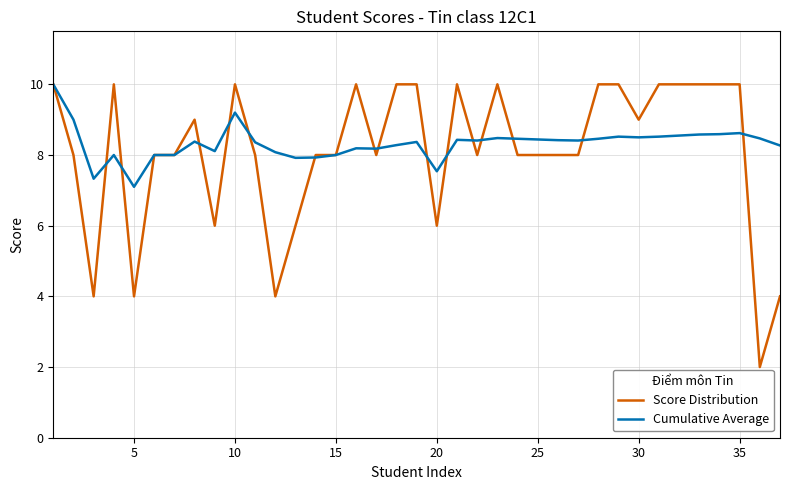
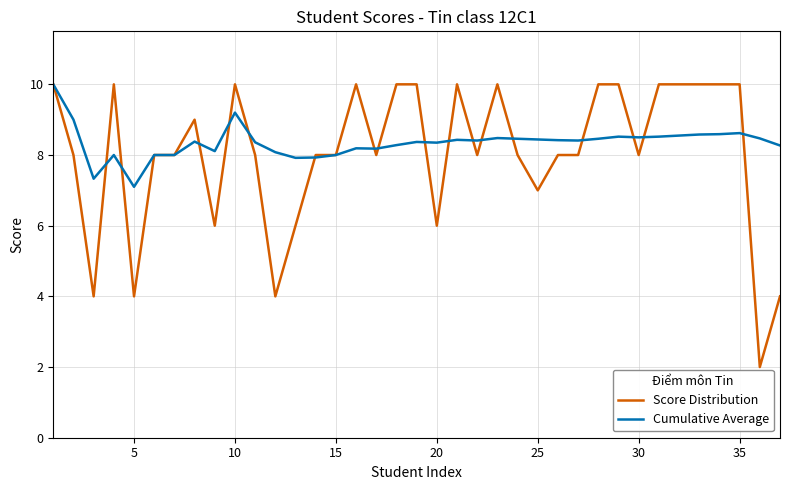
Cumulative Average, 20: 7.5 -> 8.4
Score Distribution, 25: 8 -> 7
Score Distribution, 30: 9 -> 8
